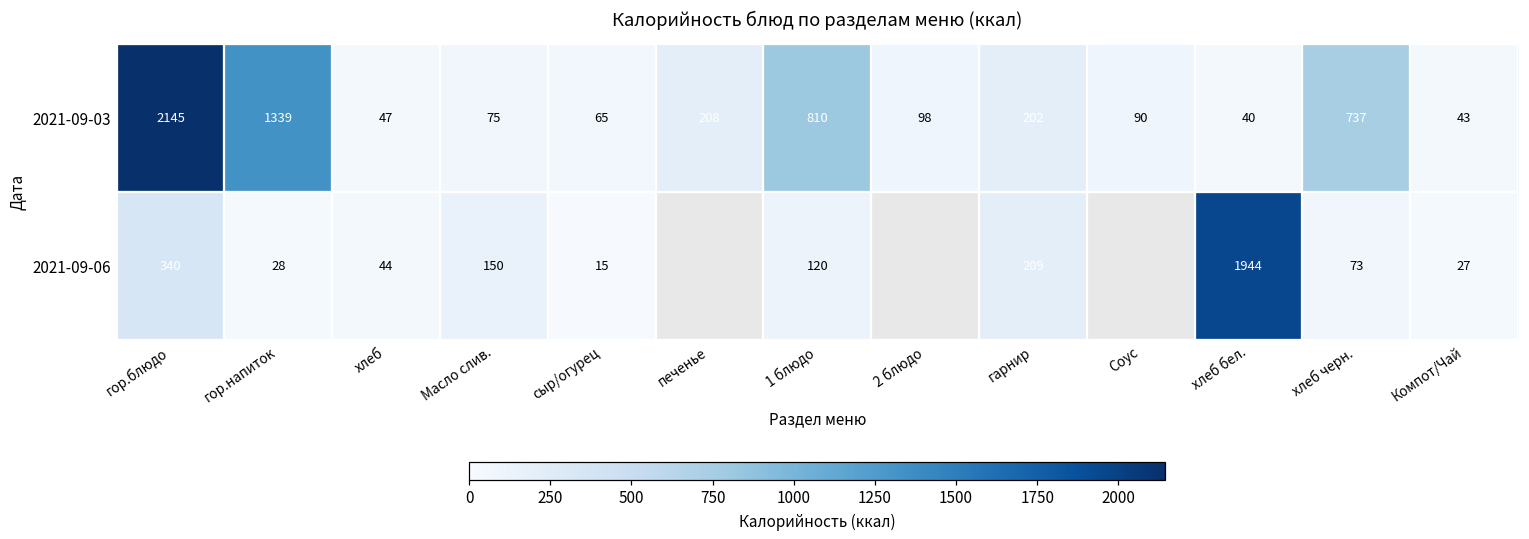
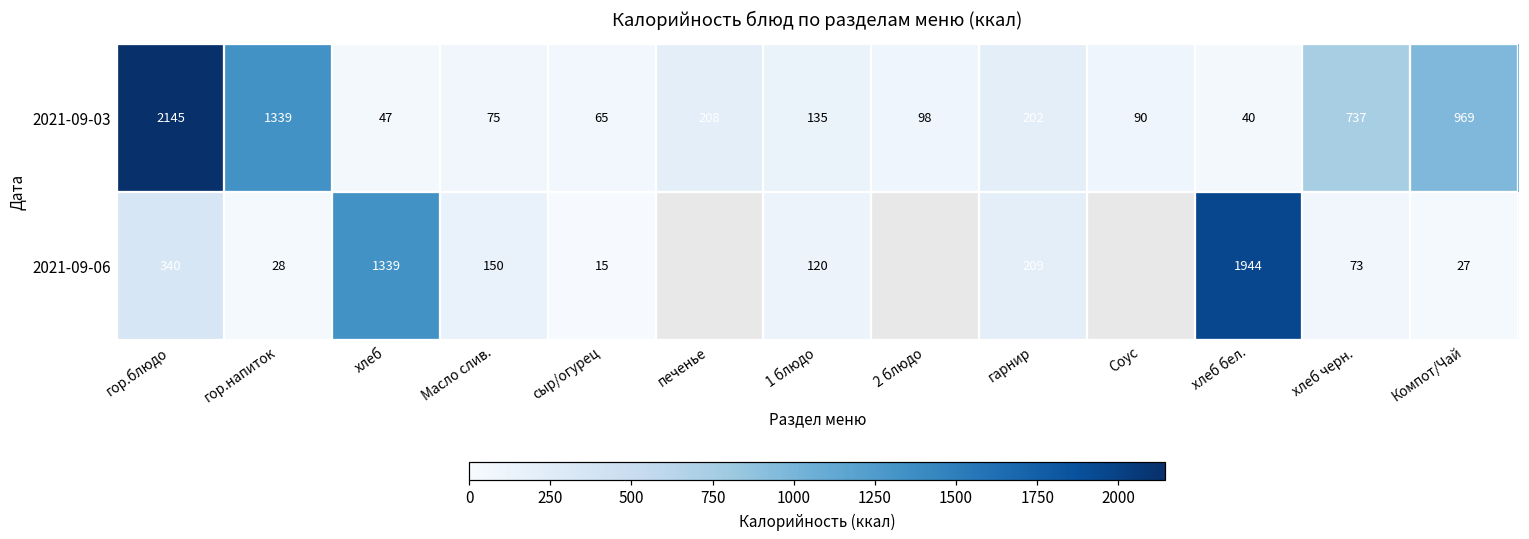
2021-09-03, 1 блюдо: 810 -> 135
2021-09-03, Компот/Чай: 43 -> 969
2021-09-06, хлеб: 44 -> 1339
